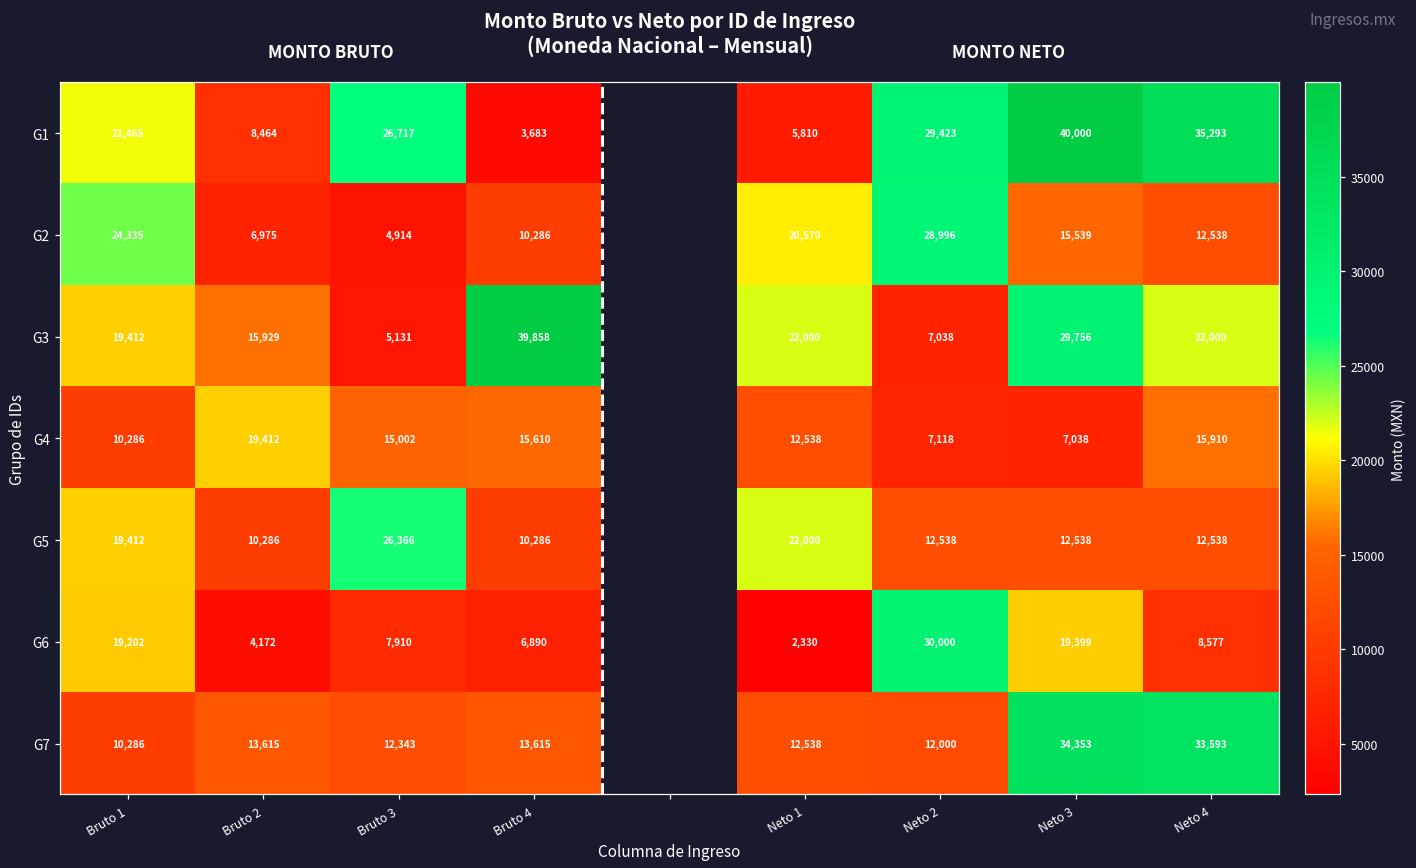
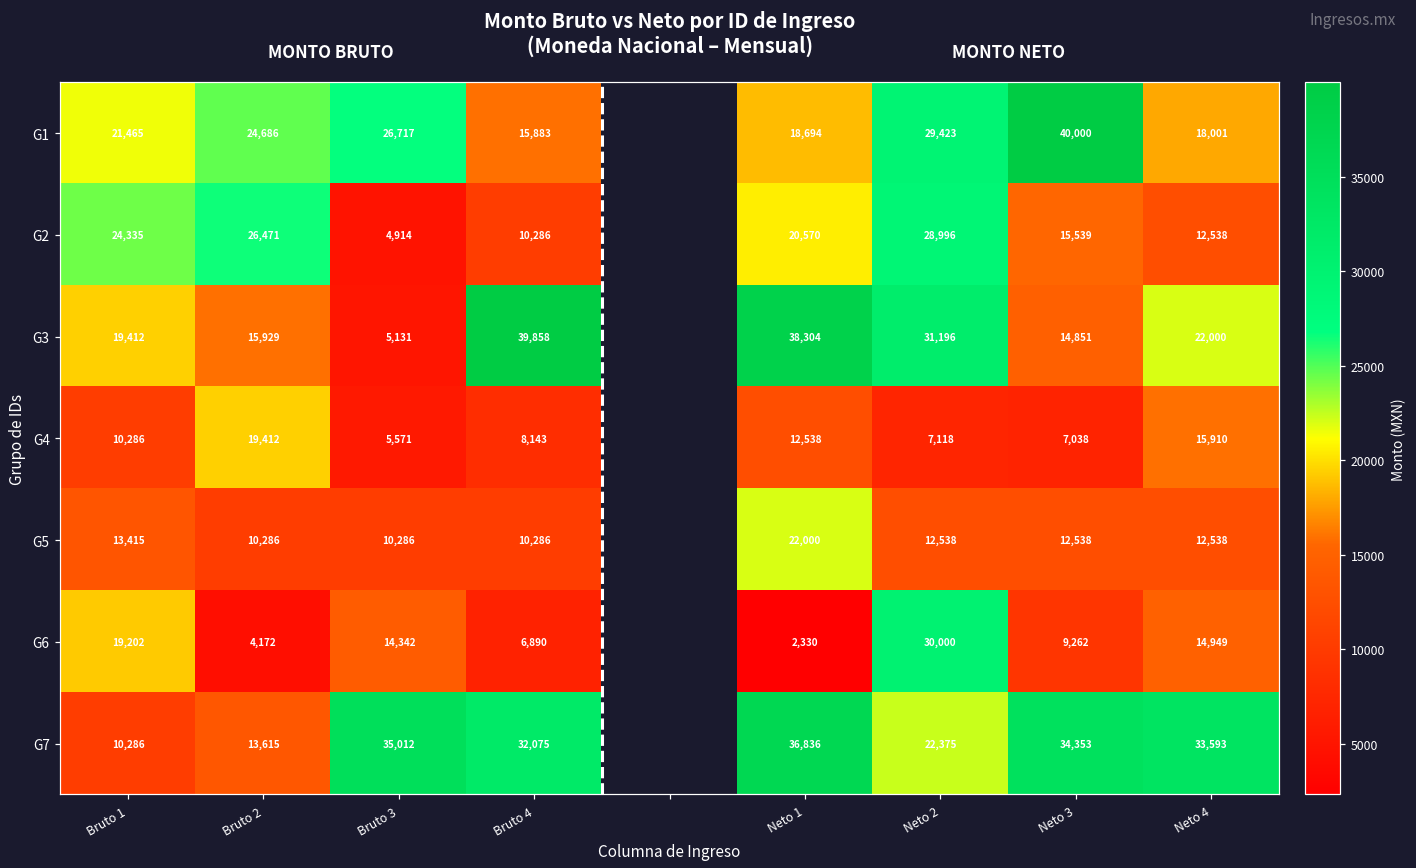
G1, Bruto 2: 8,464 -> 24,686
G1, Bruto 4: 3,683 -> 15,883
G1, Neto 1: 5,810 -> 18,694
G1, Neto 4: 35,293 -> 18,001
G2, Bruto 2: 6,975 -> 26,471
G3, Neto 1: 22,000 -> 38,304
G3, Neto 2: 7,038 -> 31,196
G3, Neto 3: 29,756 -> 14,851
G4, Bruto 3: 15,002 -> 5,571
G4, Bruto 4: 15,610 -> 8,143
G5, Bruto 1: 19,412 -> 13,415
G5, Bruto 3: 26,366 -> 10,286
G6, Bruto 3: 7,910 -> 14,342
G6, Neto 3: 19,399 -> 9,262
G6, Neto 4: 8,577 -> 14,949
G7, Bruto 3: 12,343 -> 35,012
G7, Bruto 4: 13,615 -> 32,075
G7, Neto 1: 12,538 -> 36,836
G7, Neto 2: 12,000 -> 22,375
